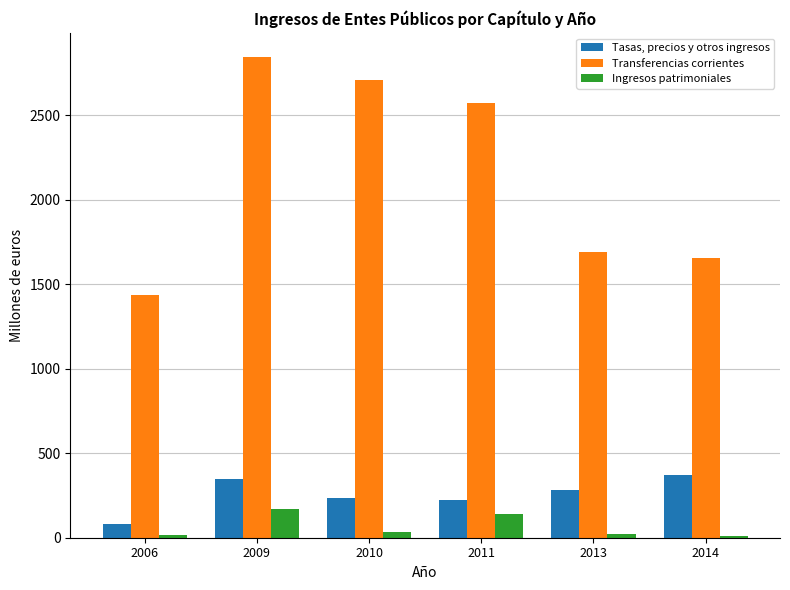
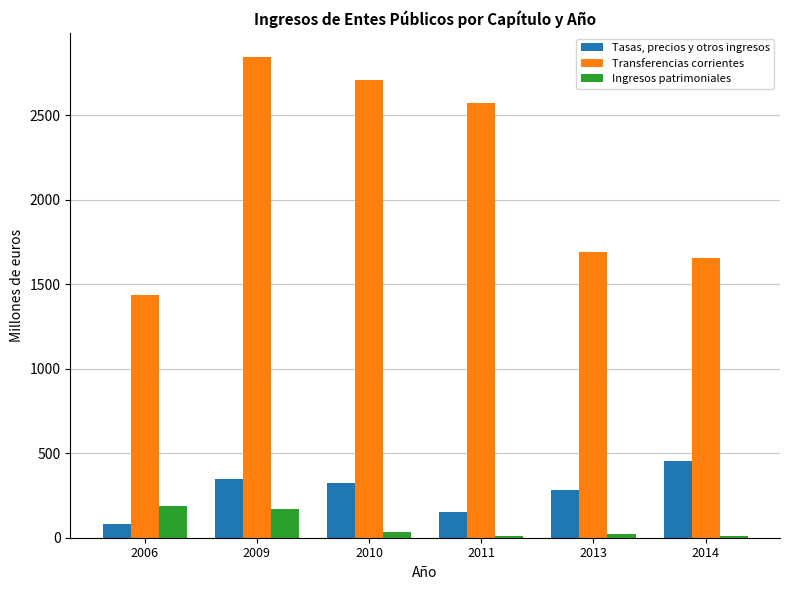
Ingresos patrimoniales, 2006: 10 -> 190
Tasas, precios y otros ingresos, 2010: 240 -> 320
Tasas, precios y otros ingresos, 2011: 220 -> 150
Ingresos patrimoniales, 2011: 140 -> 10
Tasas, precios y otros ingresos, 2014: 370 -> 450
